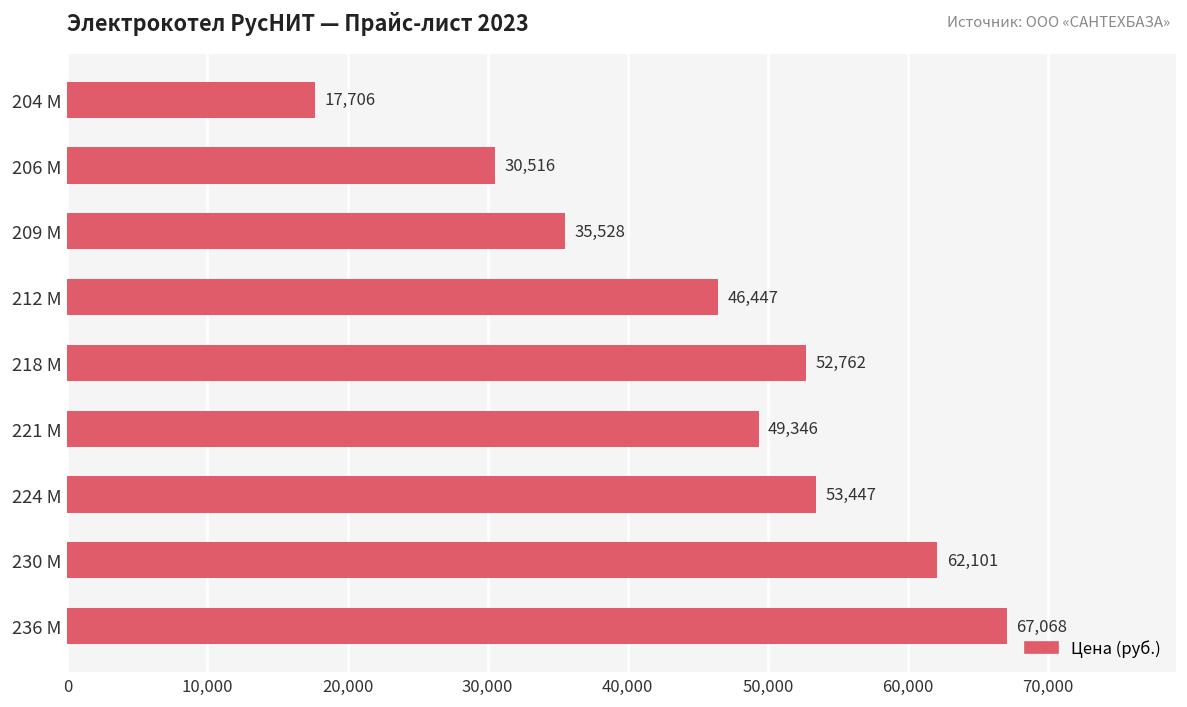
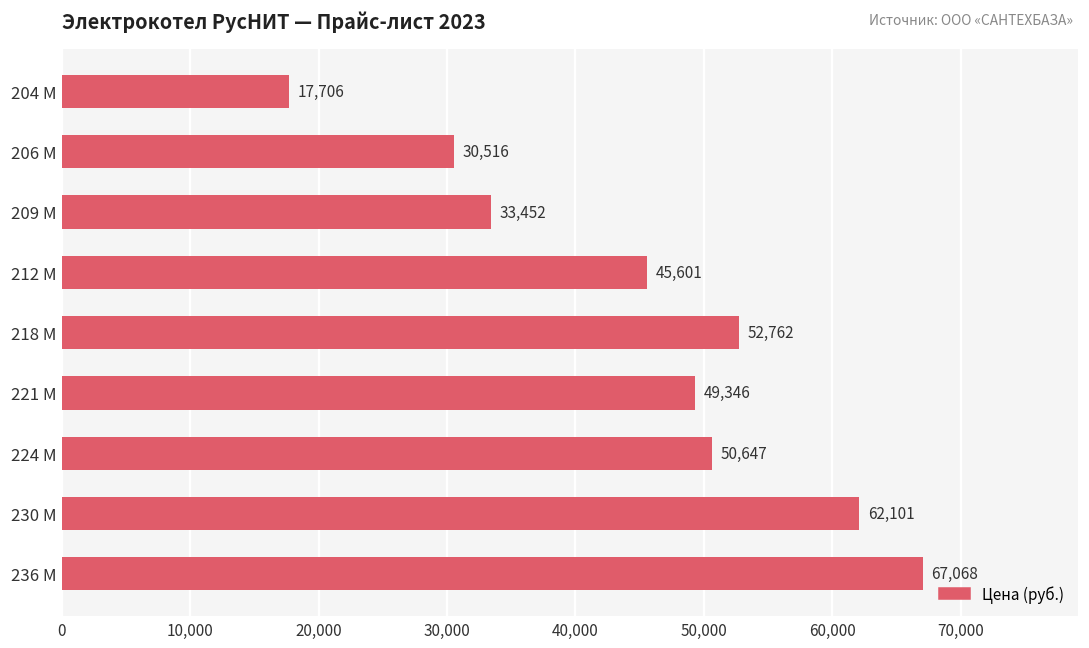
209 М: 35,528 -> 33,452
212 М: 46,447 -> 45,601
224 М: 53,447 -> 50,647
